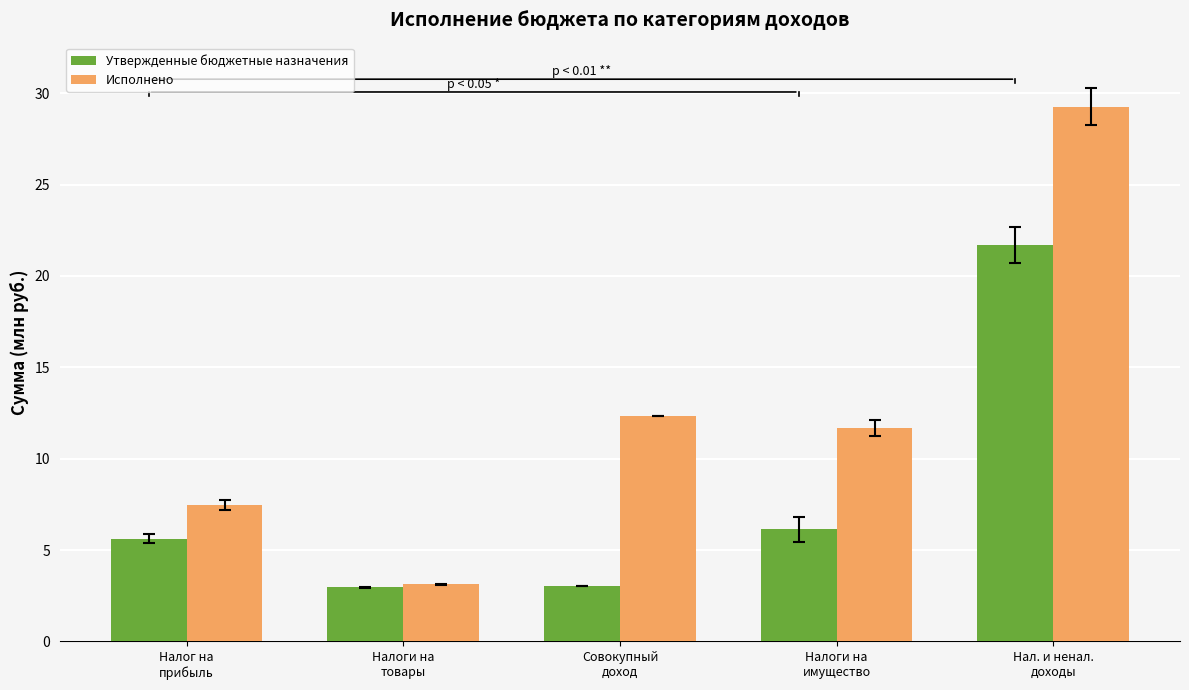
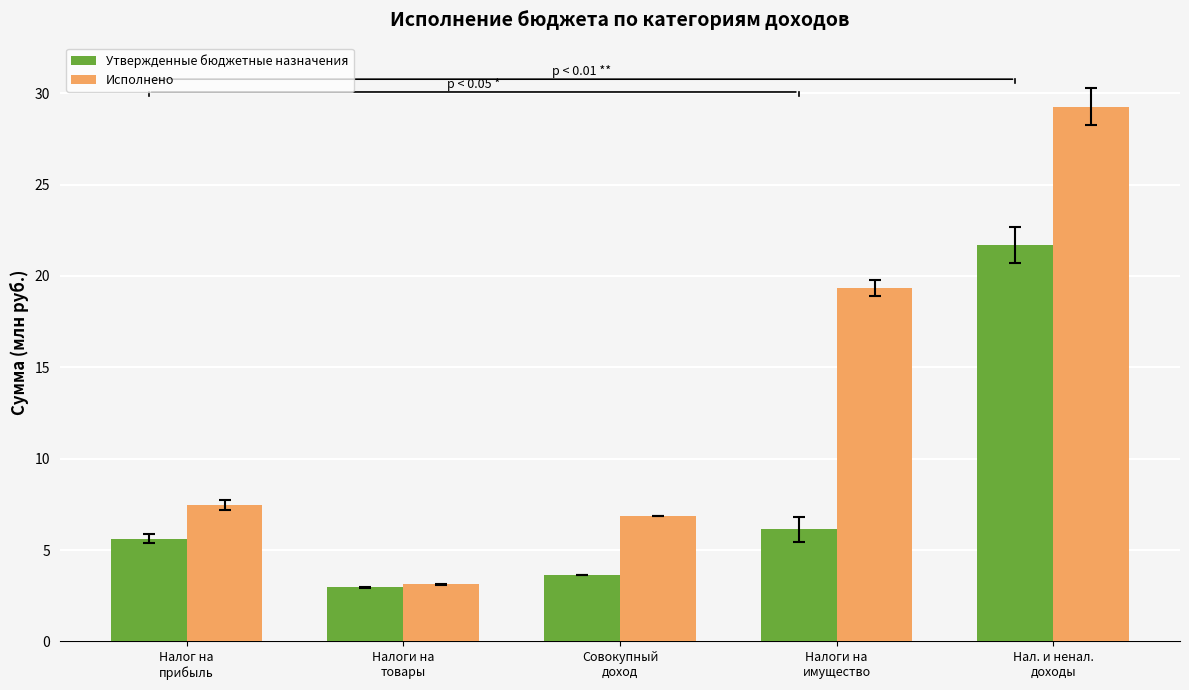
Утвержденные бюджетные назначения, Совокупный доход: 3.0 -> 3.7
Исполнено, Совокупный доход: 12.3 -> 6.9
Исполнено, Налоги на имущество: 11.7 -> 19.3
